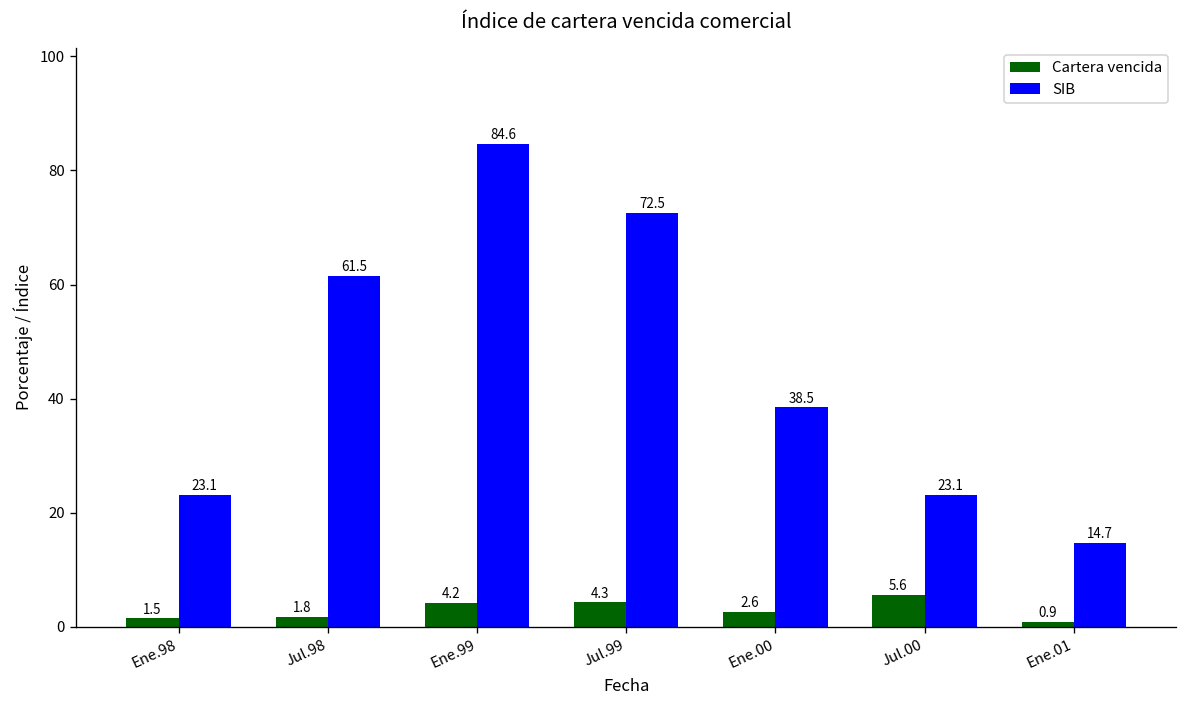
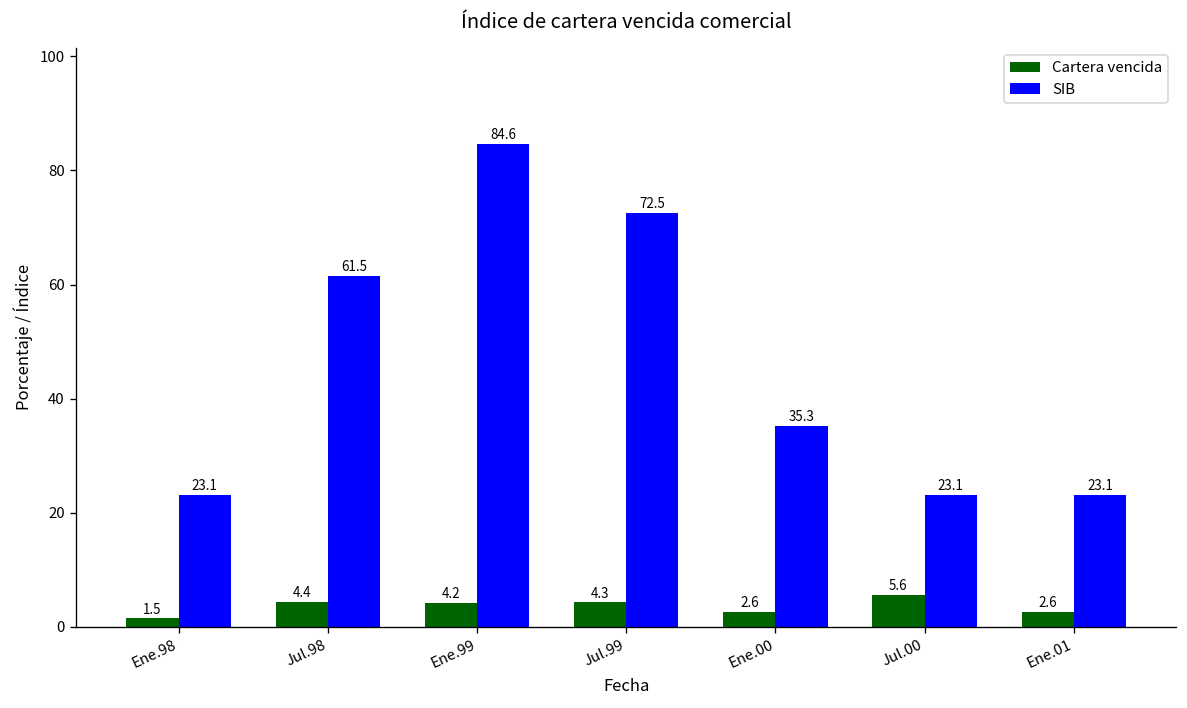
Cartera vencida, Jul.98: 1.8 -> 4.4
SIB, Ene.00: 38.5 -> 35.3
Cartera vencida, Ene.01: 0.9 -> 2.6
SIB, Ene.01: 14.7 -> 23.1
